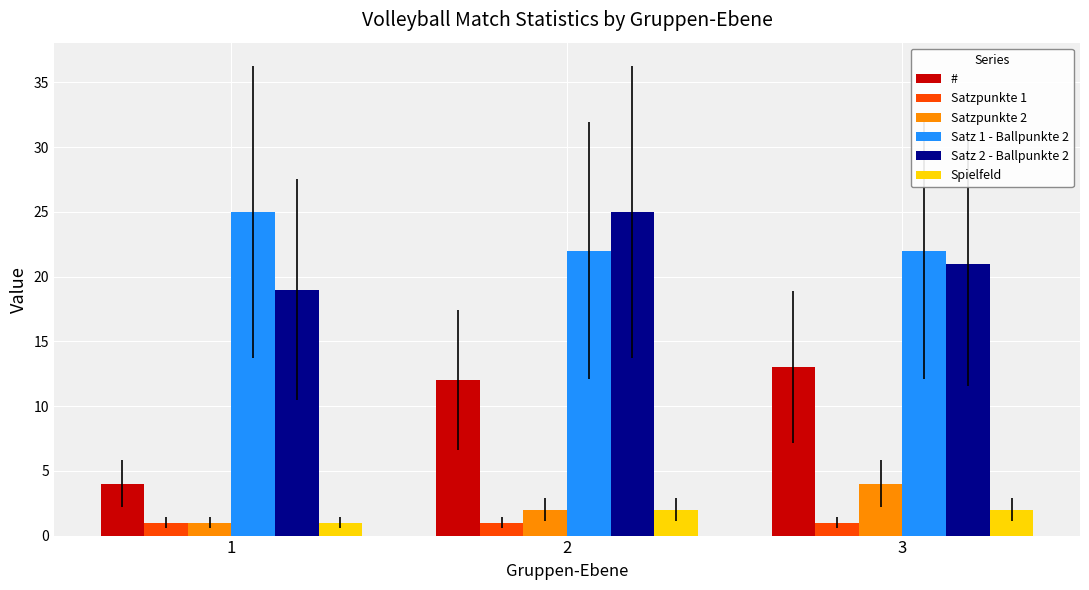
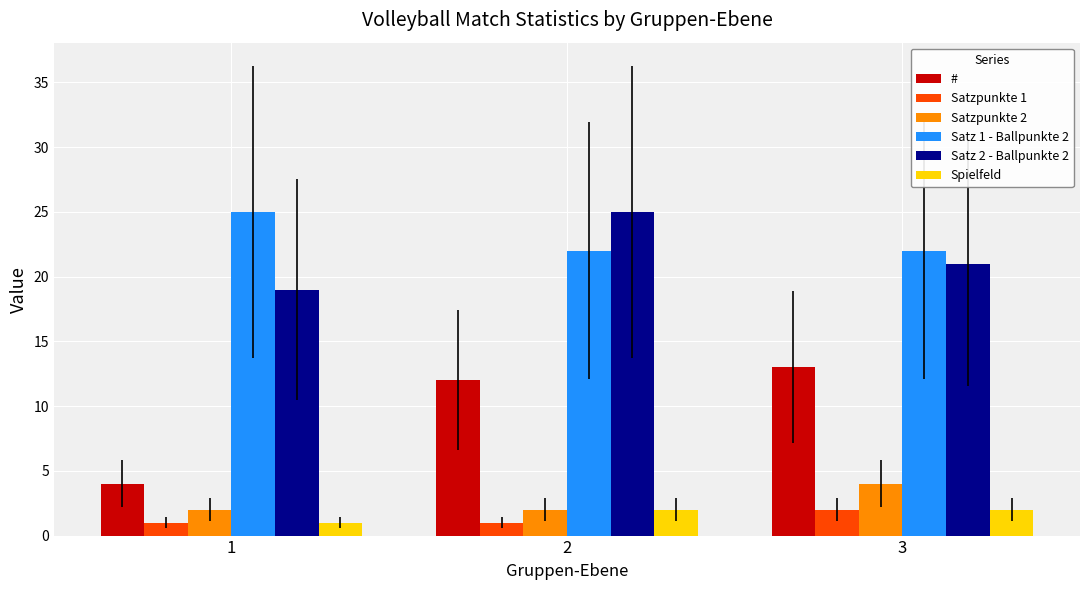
Satzpunkte 2, 1: 1 -> 2
Satzpunkte 1, 3: 1 -> 2
